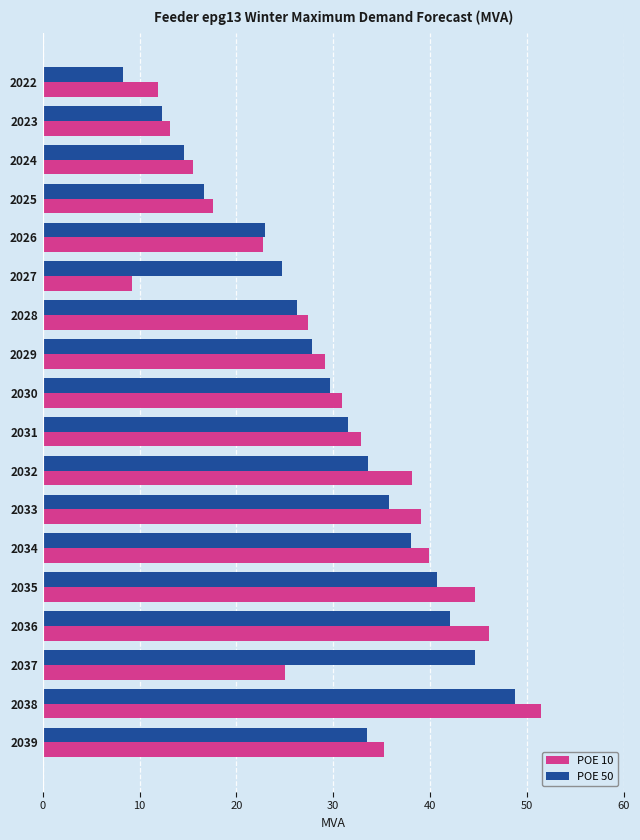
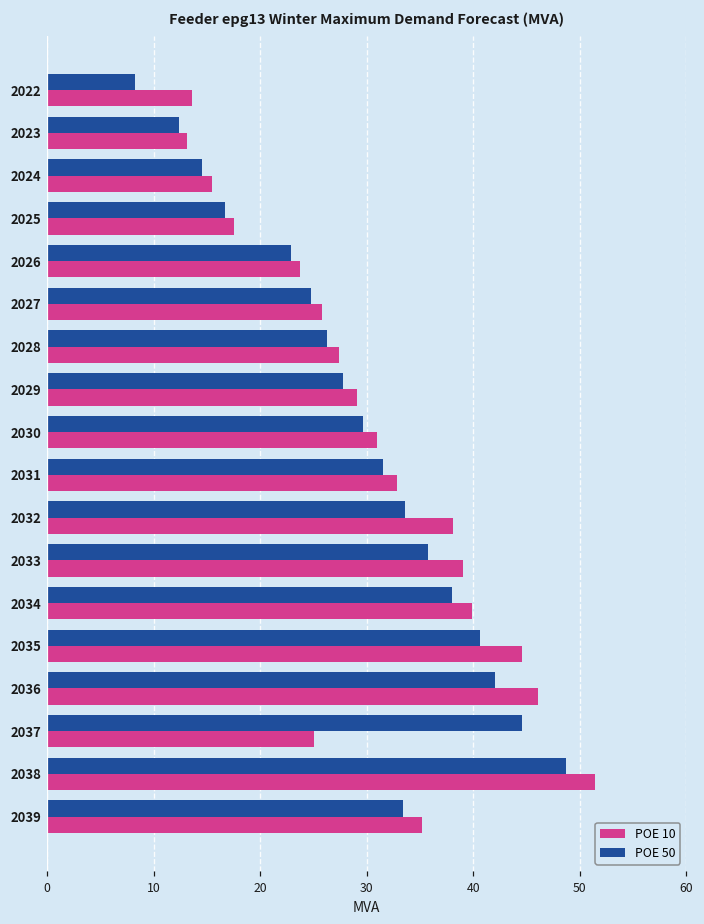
POE 10, 2022: 12 -> 14
POE 10, 2026: 23 -> 24
POE 10, 2027: 9 -> 26
